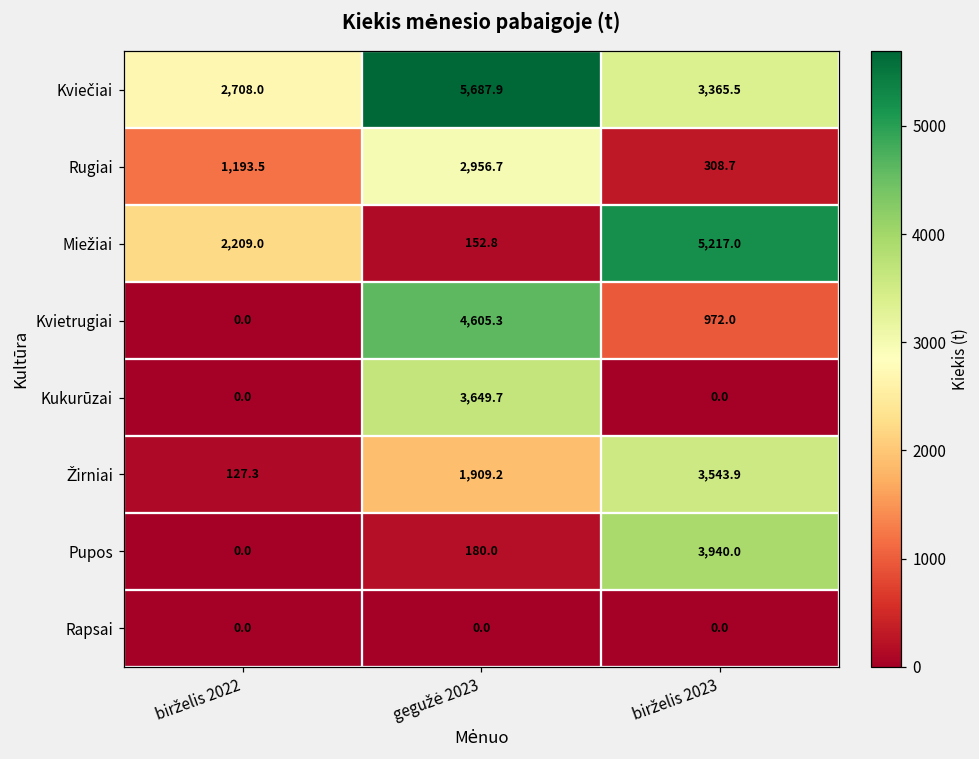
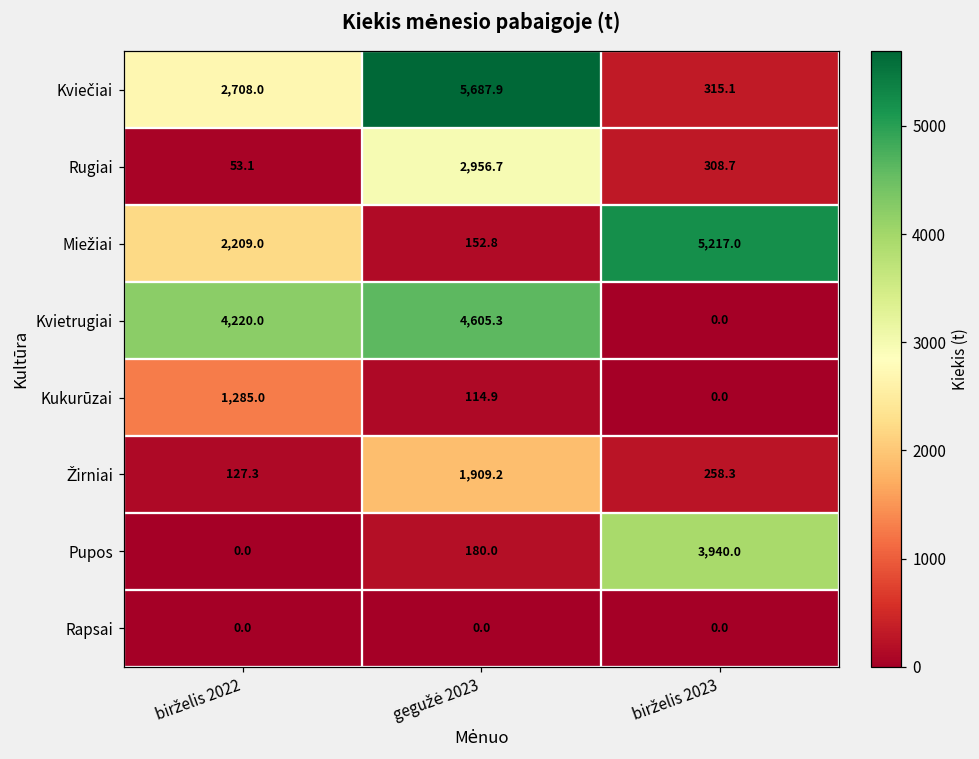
Kviečiai, birželis 2023: 3,365.5 -> 315.1
Rugiai, birželis 2022: 1,193.5 -> 53.1
Kvietrugiai, birželis 2022: 0.0 -> 4,220.0
Kvietrugiai, birželis 2023: 972.0 -> 0.0
Kukurūzai, birželis 2022: 0.0 -> 1,285.0
Kukurūzai, gegužė 2023: 3,649.7 -> 114.9
Žirniai, birželis 2023: 3,543.9 -> 258.3
